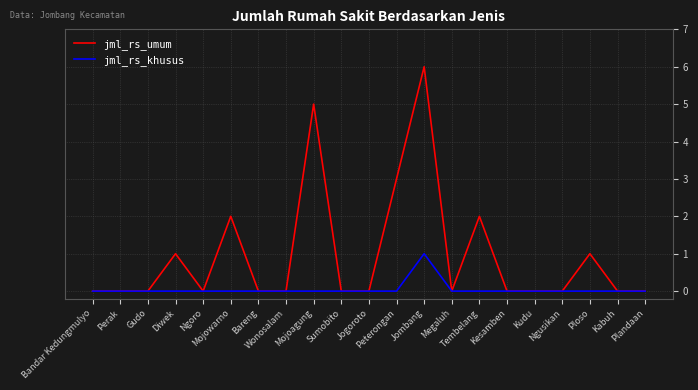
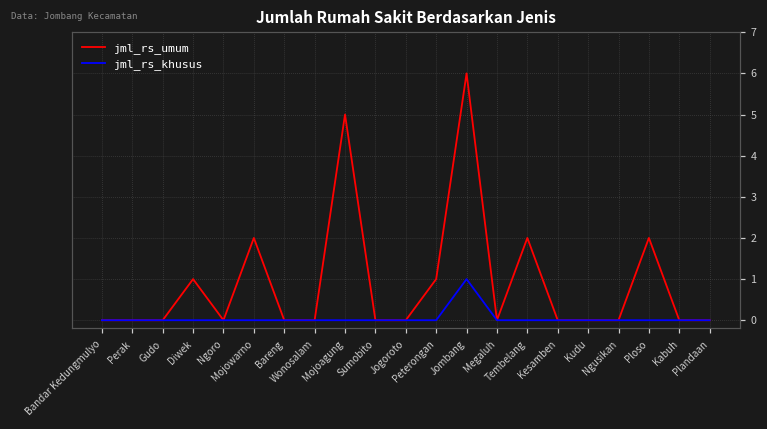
jml_rs_umum, Peterongan: 3 -> 1
jml_rs_umum, Ploso: 1 -> 2
